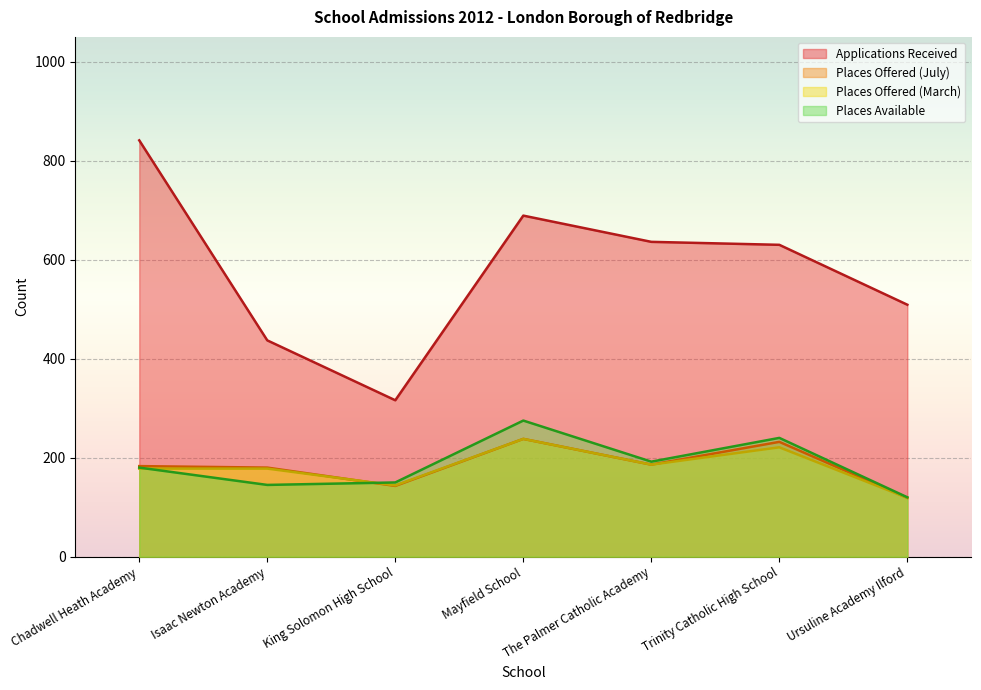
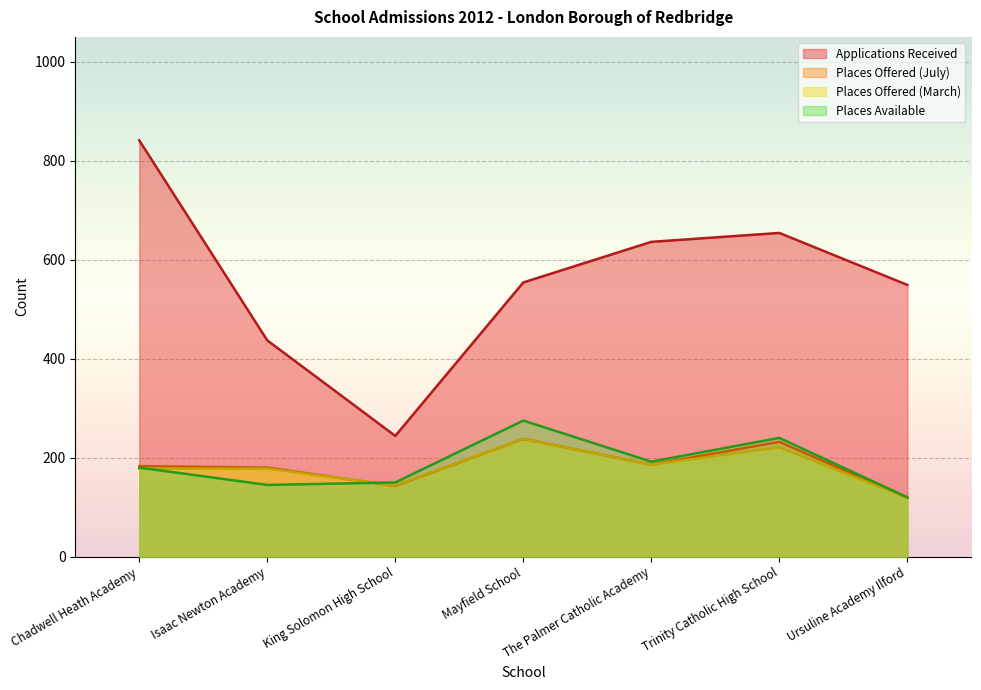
Applications Received, King Solomon High School: 320 -> 240
Applications Received, Mayfield School: 690 -> 550
Applications Received, Trinity Catholic High School: 630 -> 650
Applications Received, Ursuline Academy Ilford: 510 -> 550
